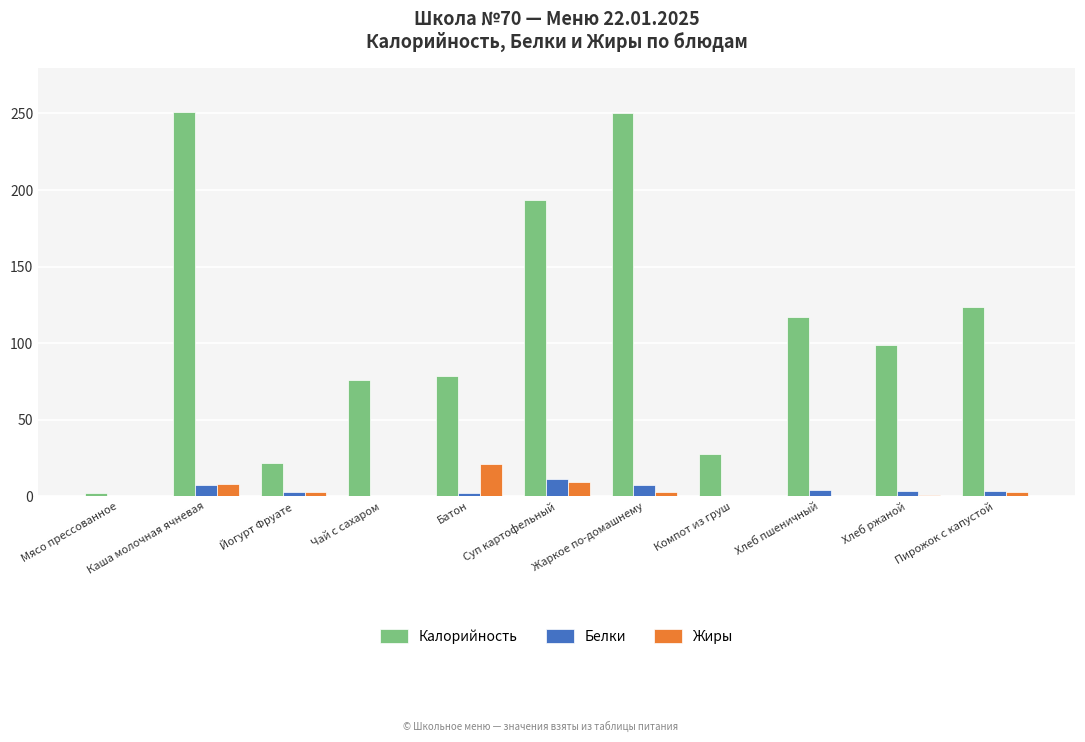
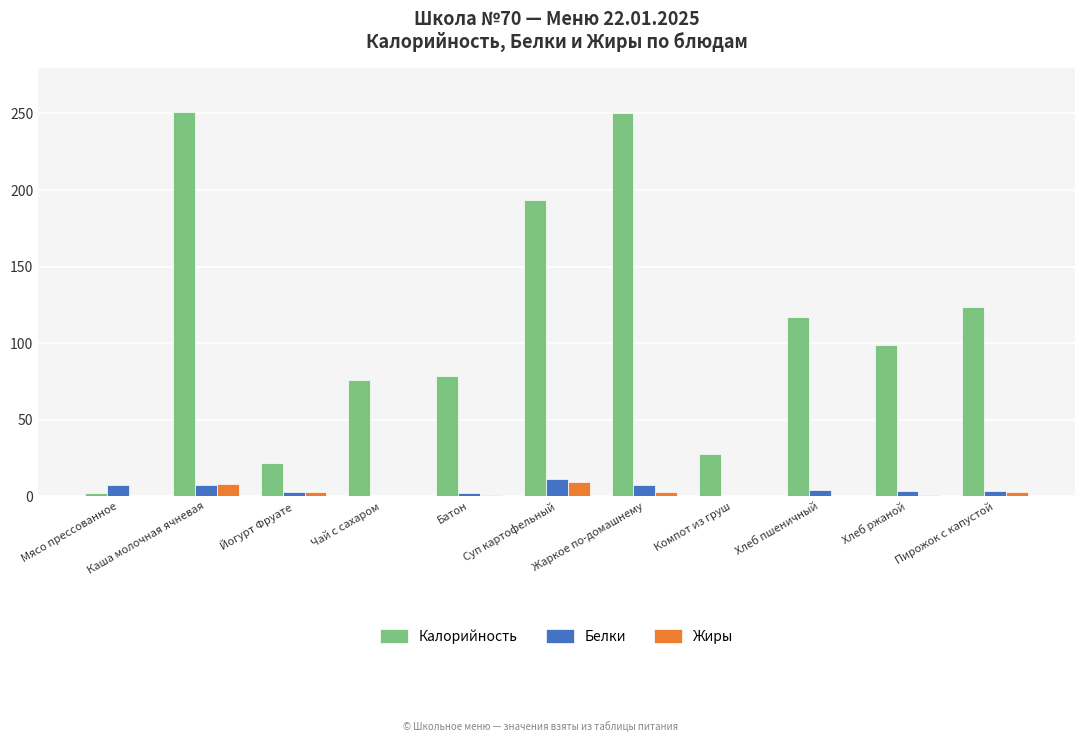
Белки, Мясо прессованное: 0 -> 7
Жиры, Батон: 21 -> 1
